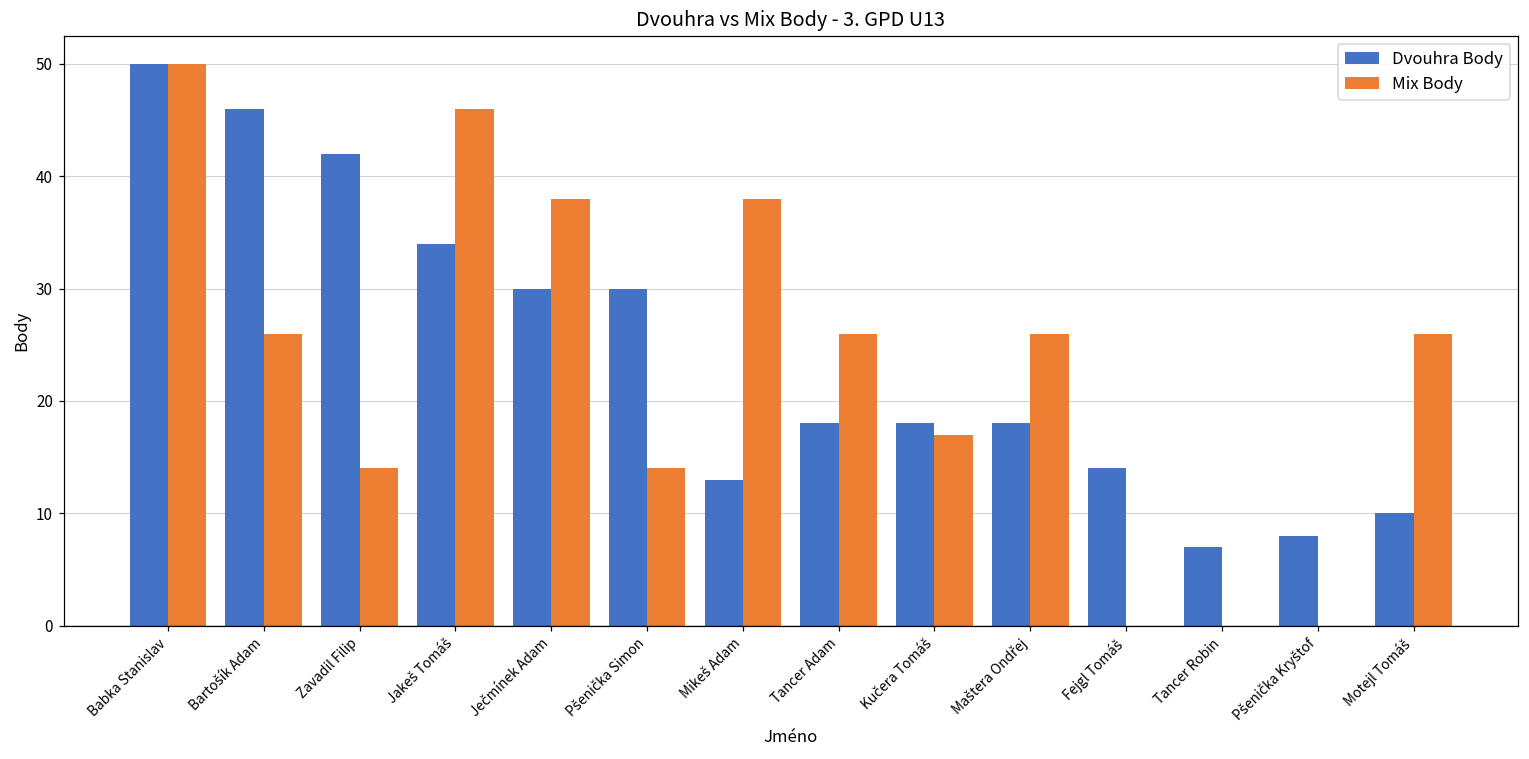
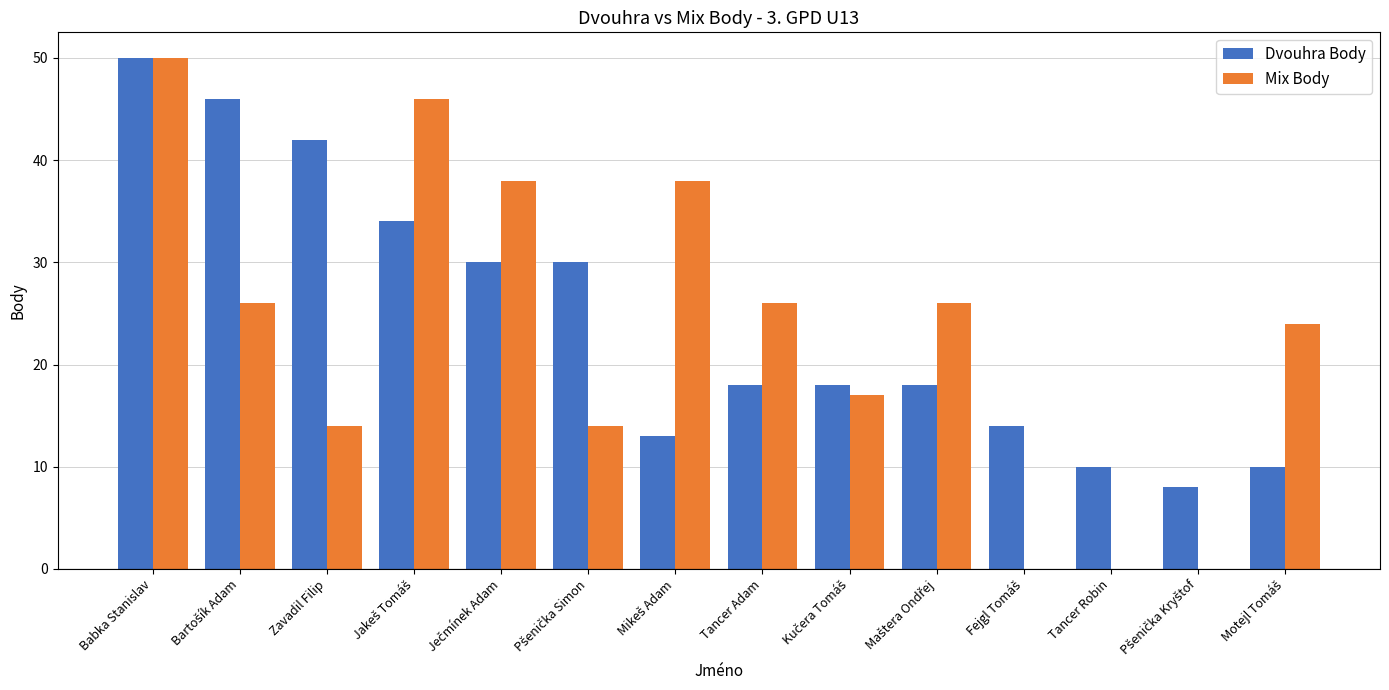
Dvouhra Body, Tancer Robin: 7 -> 10
Mix Body, Motejl Tomáš: 26 -> 24
